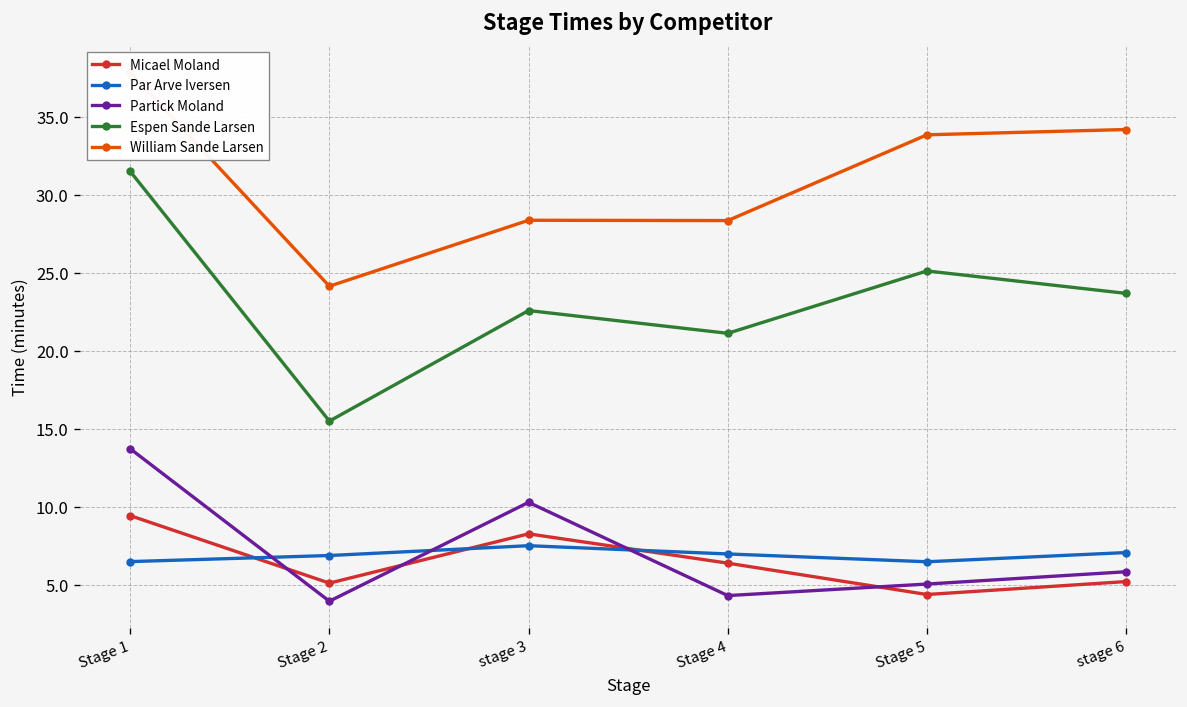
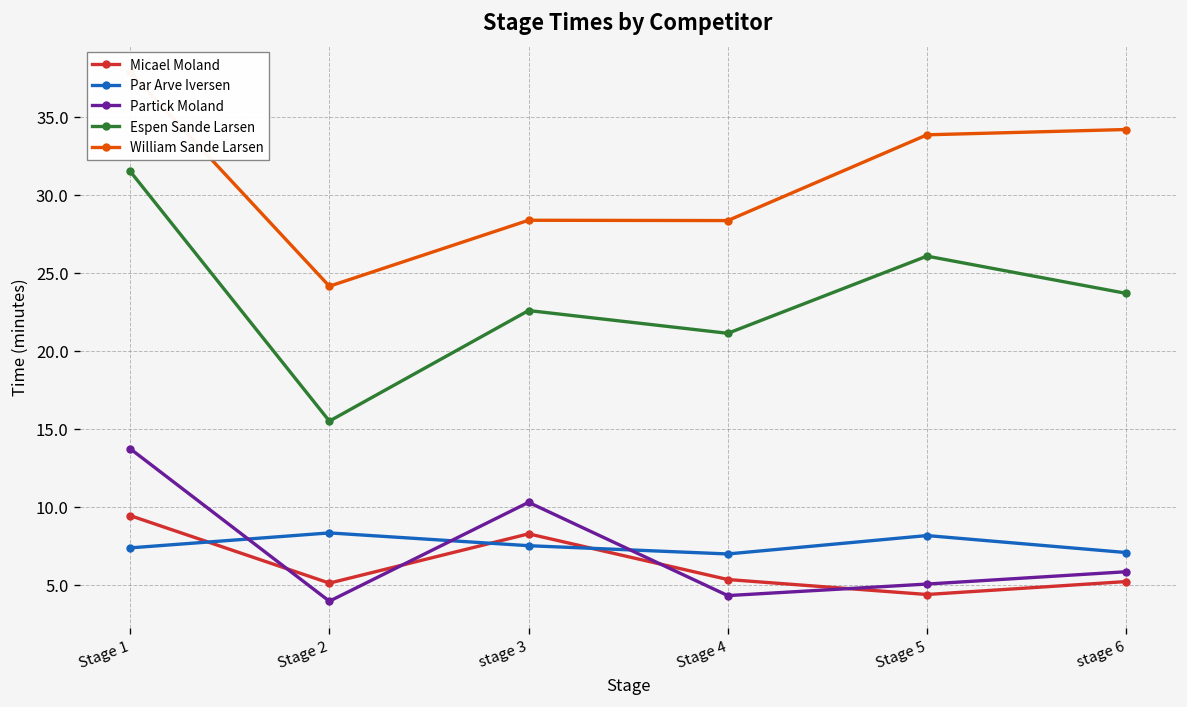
Par Arve Iversen, Stage 1: 6.5 -> 7.4
Par Arve Iversen, Stage 2: 6.9 -> 8.3
Micael Moland, Stage 4: 6.4 -> 5.3
Par Arve Iversen, Stage 5: 6.5 -> 8.2
Espen Sande Larsen, Stage 5: 25.1 -> 26.1
